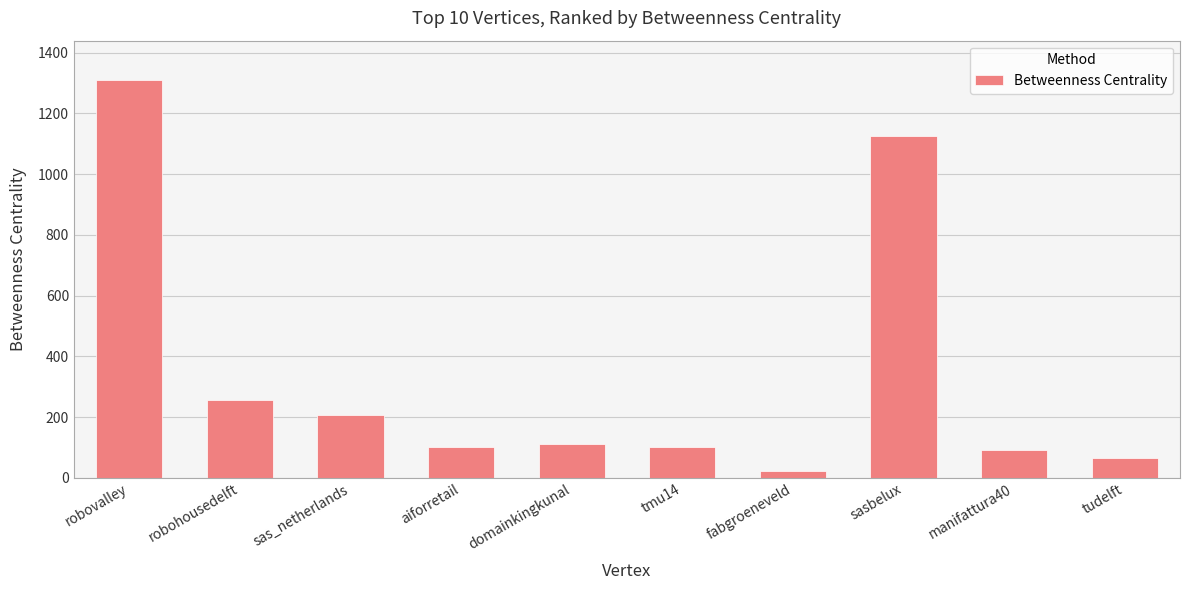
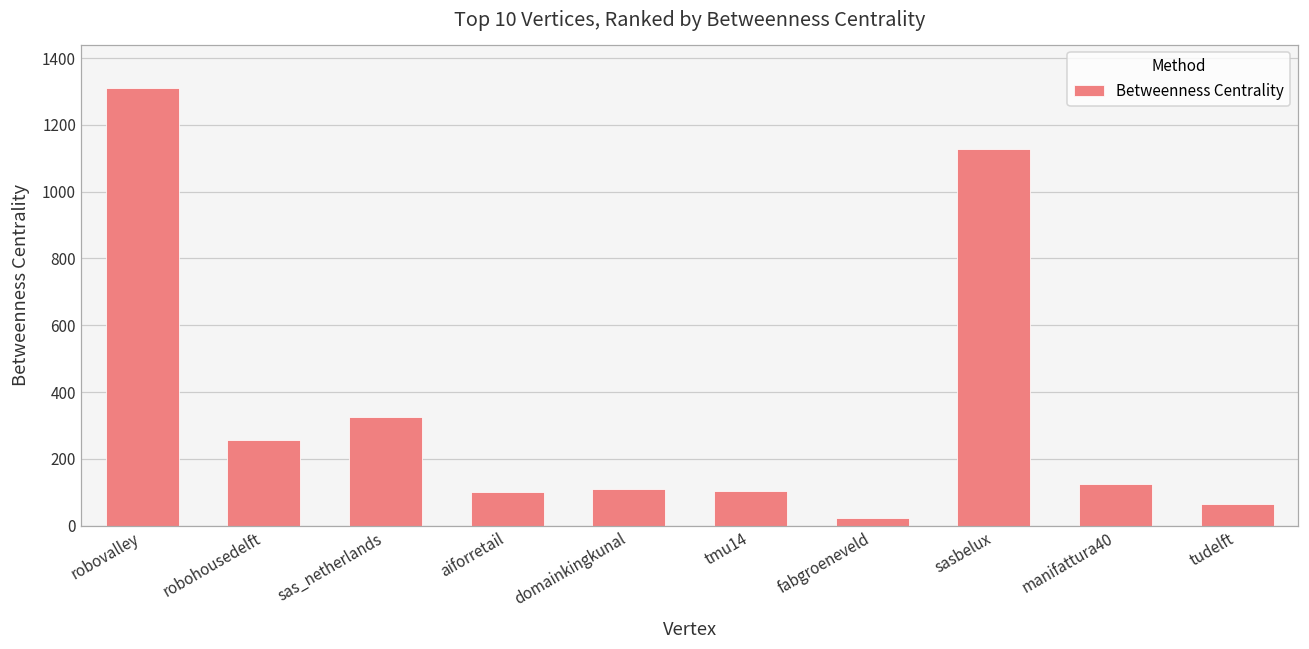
sas_netherlands: 210 -> 320
manifattura40: 90 -> 120
